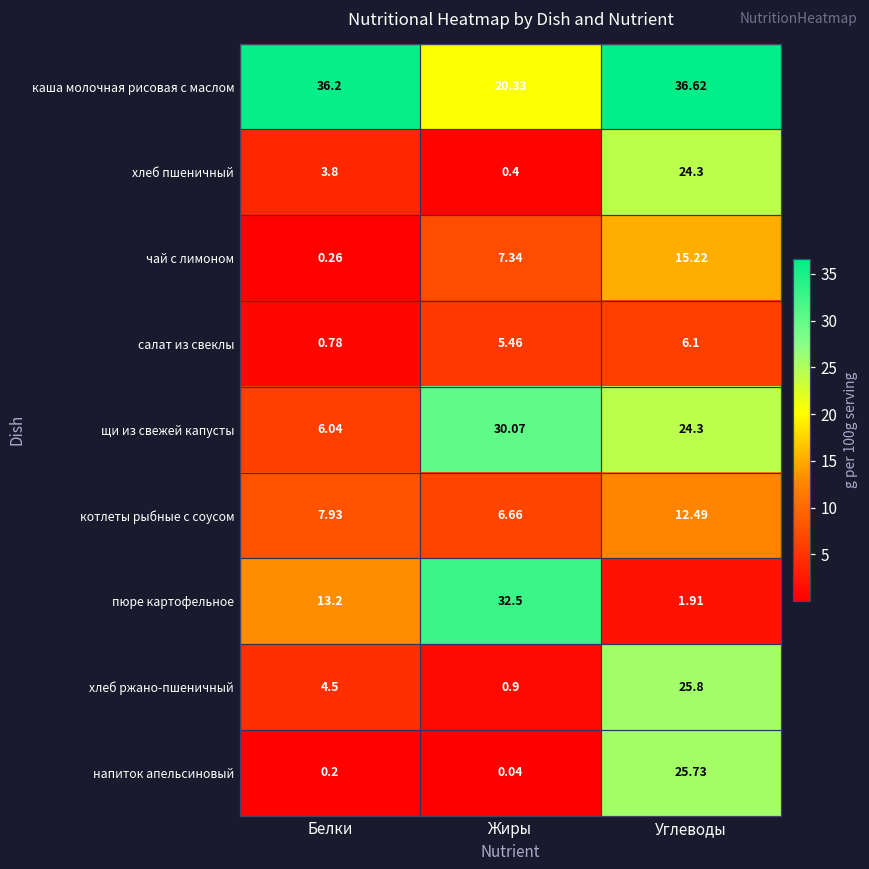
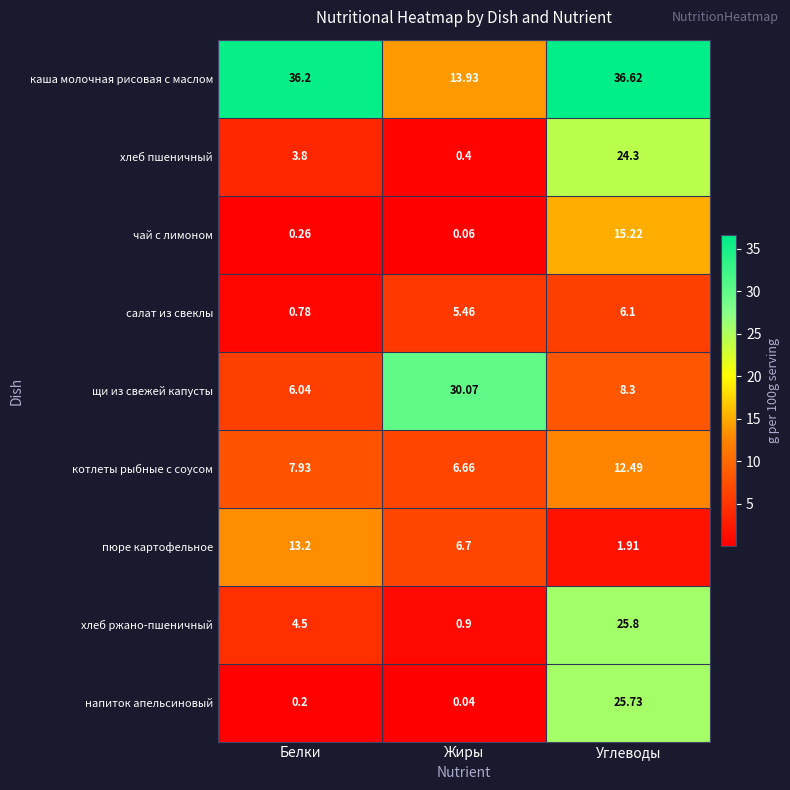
каша молочная рисовая с маслом, Жиры: 20.33 -> 13.93
чай с лимоном, Жиры: 7.34 -> 0.06
щи из свежей капусты, Углеводы: 24.3 -> 8.3
пюре картофельное, Жиры: 32.5 -> 6.7
